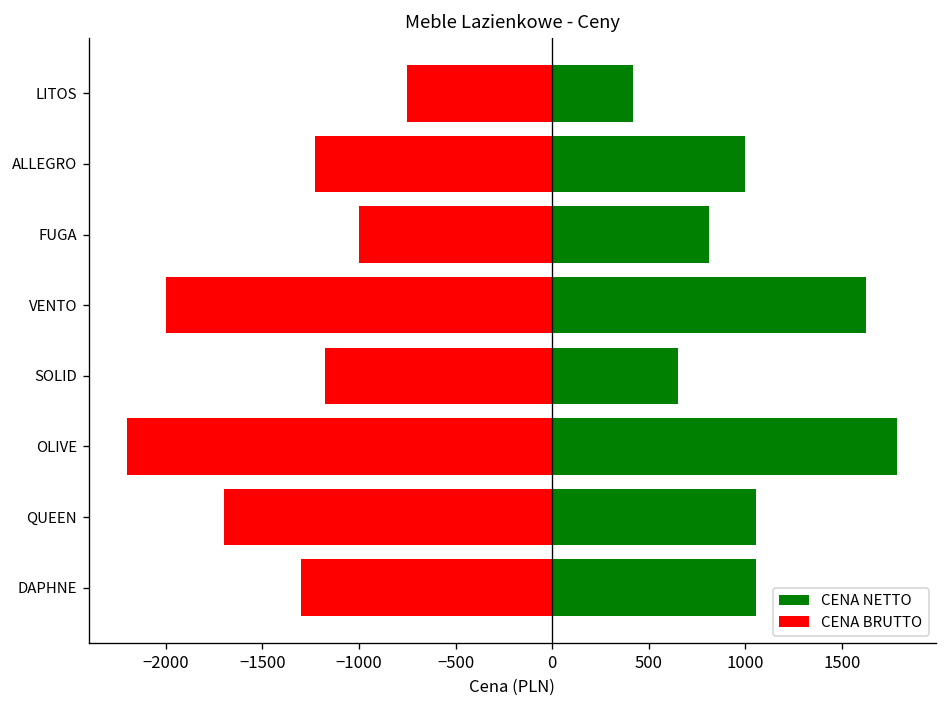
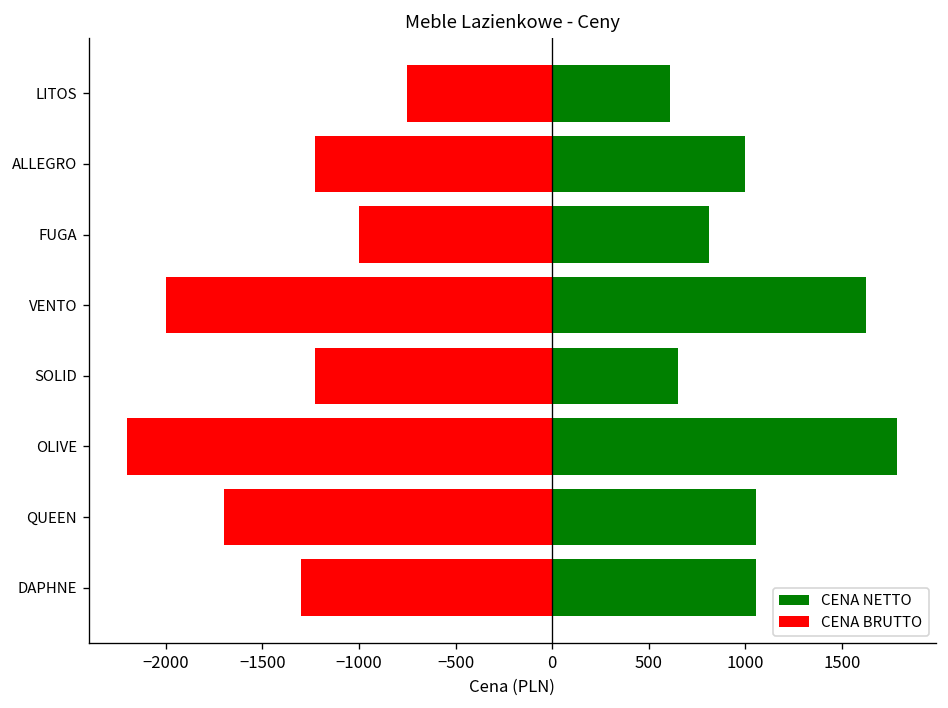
CENA NETTO, LITOS: 420 -> 610
CENA BRUTTO, SOLID: -1180 -> -1230
